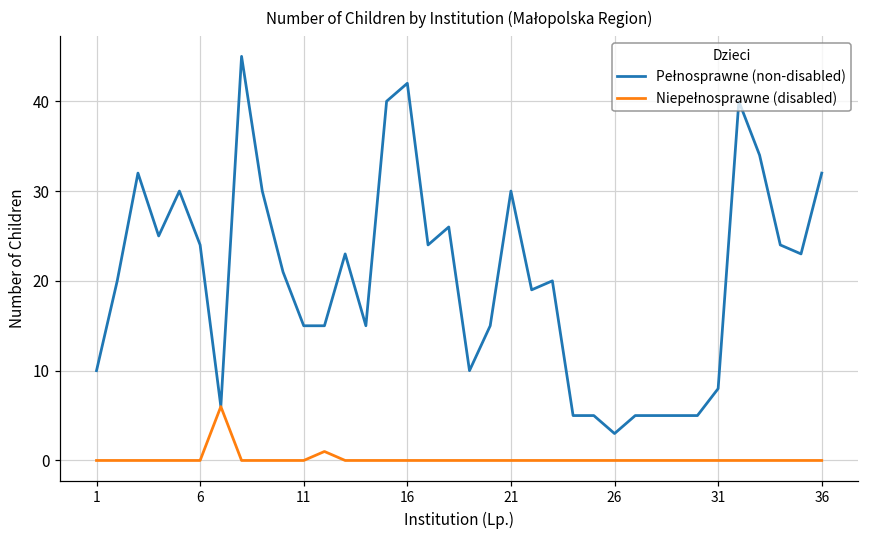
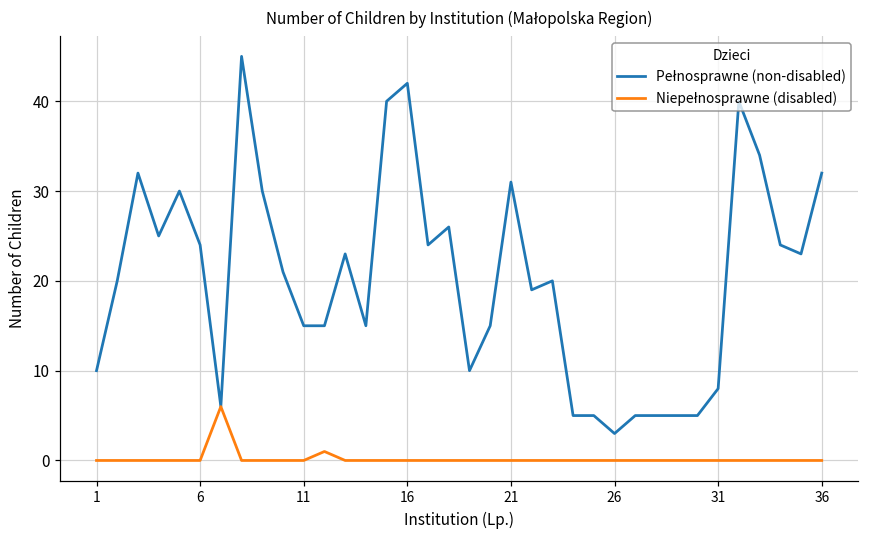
Pełnosprawne (non-disabled), 21: 30 -> 31
